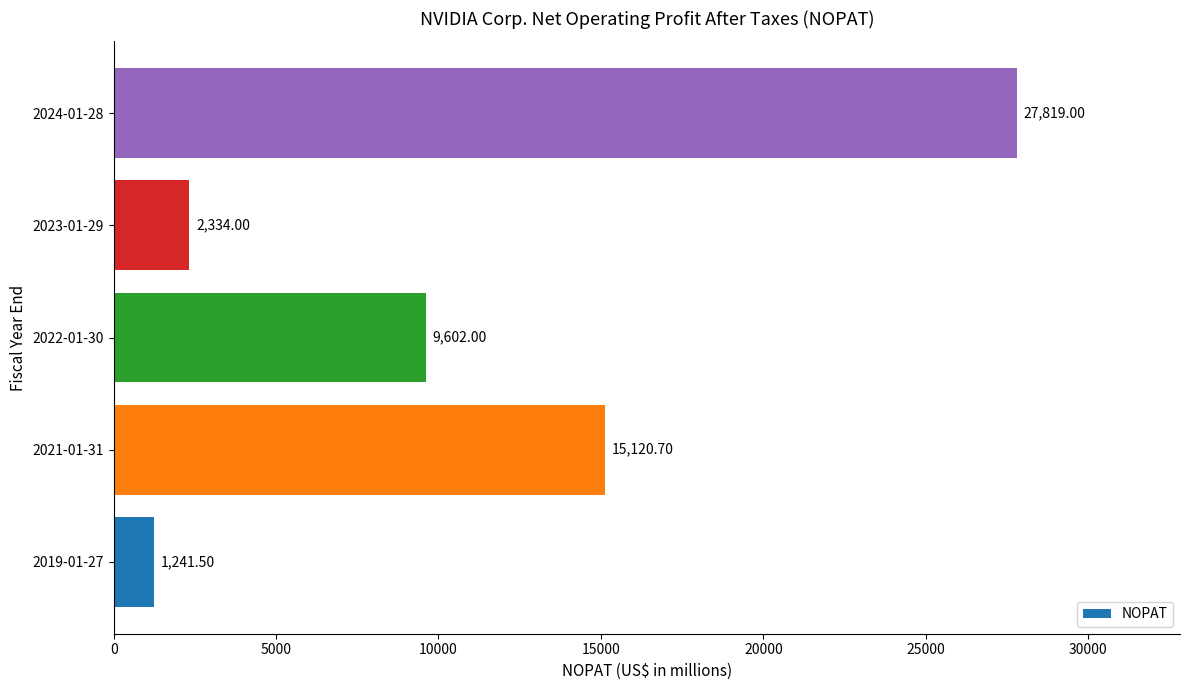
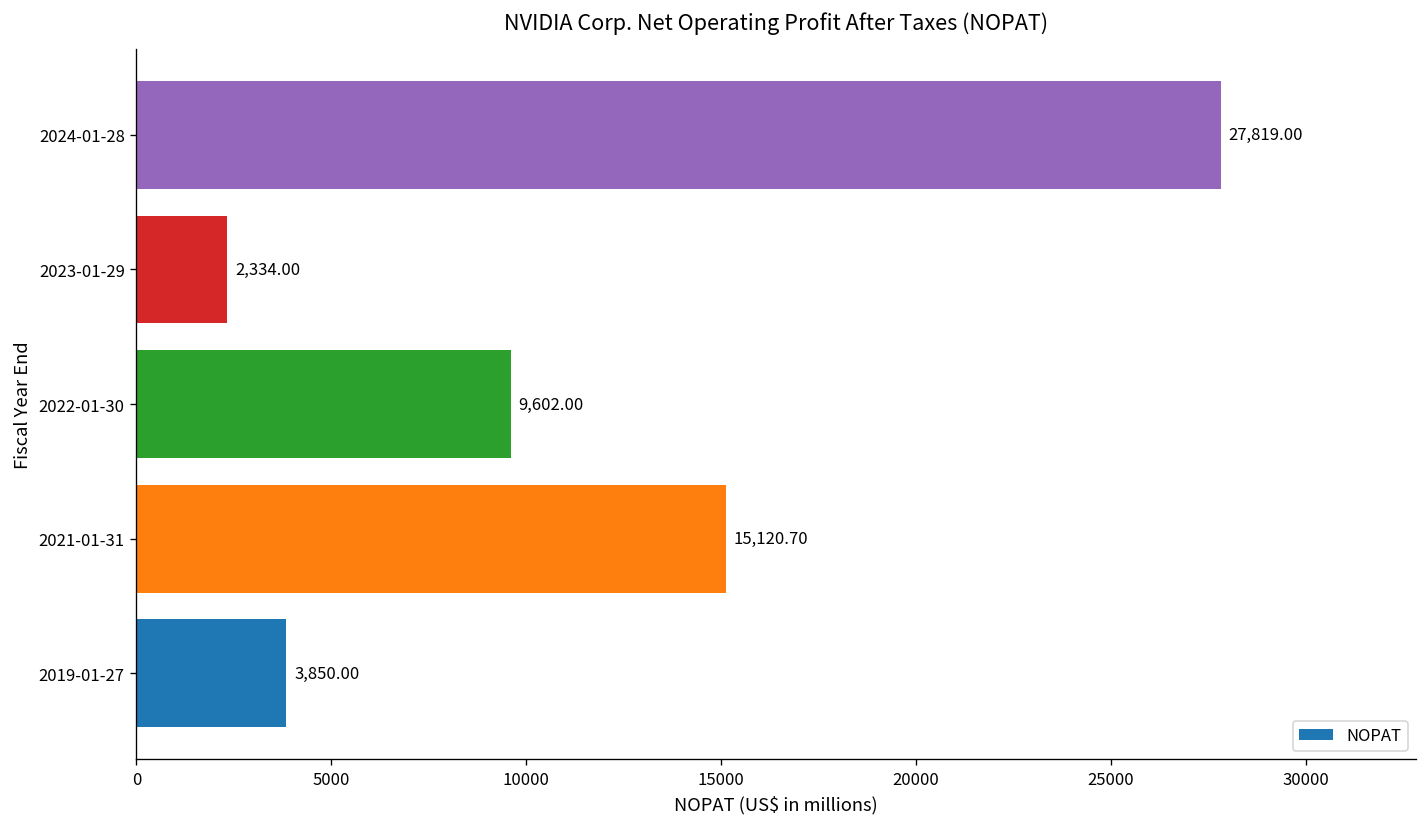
2019-01-27: 1,241.50 -> 3,850.00
